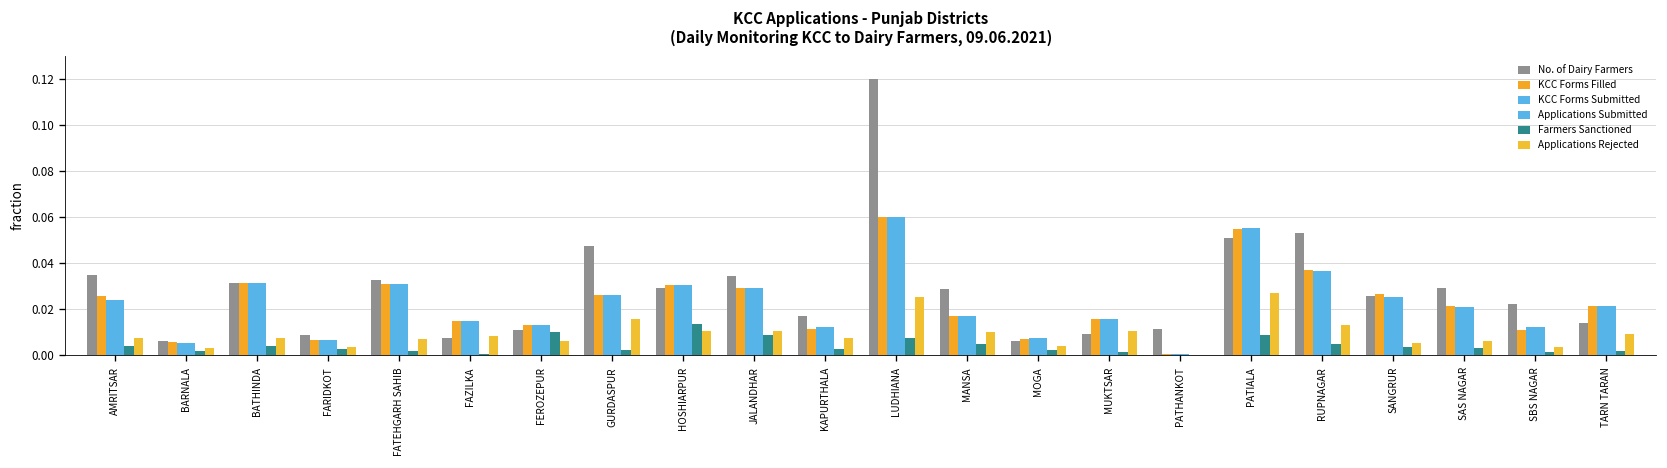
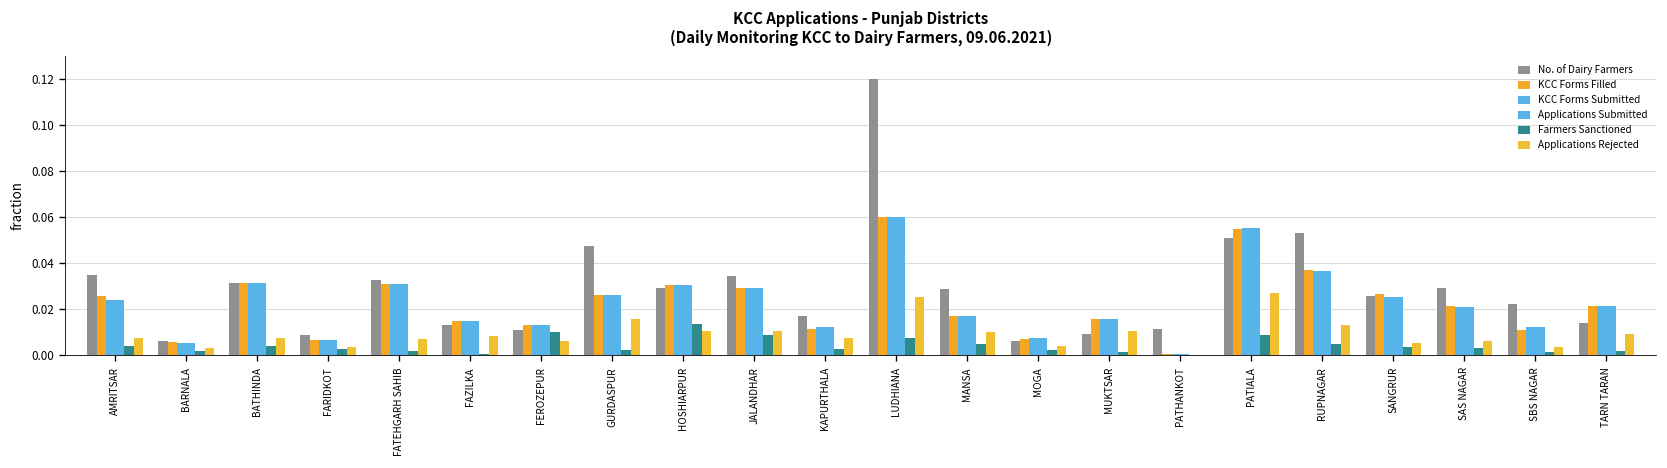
No. of Dairy Farmers, FAZILKA: 0.007 -> 0.013
